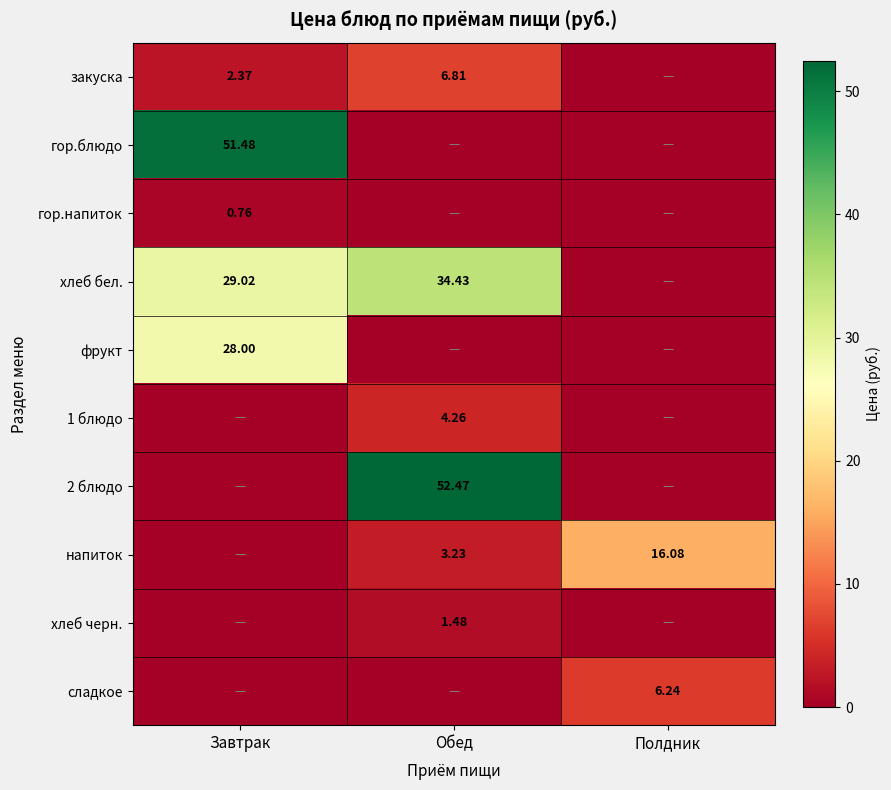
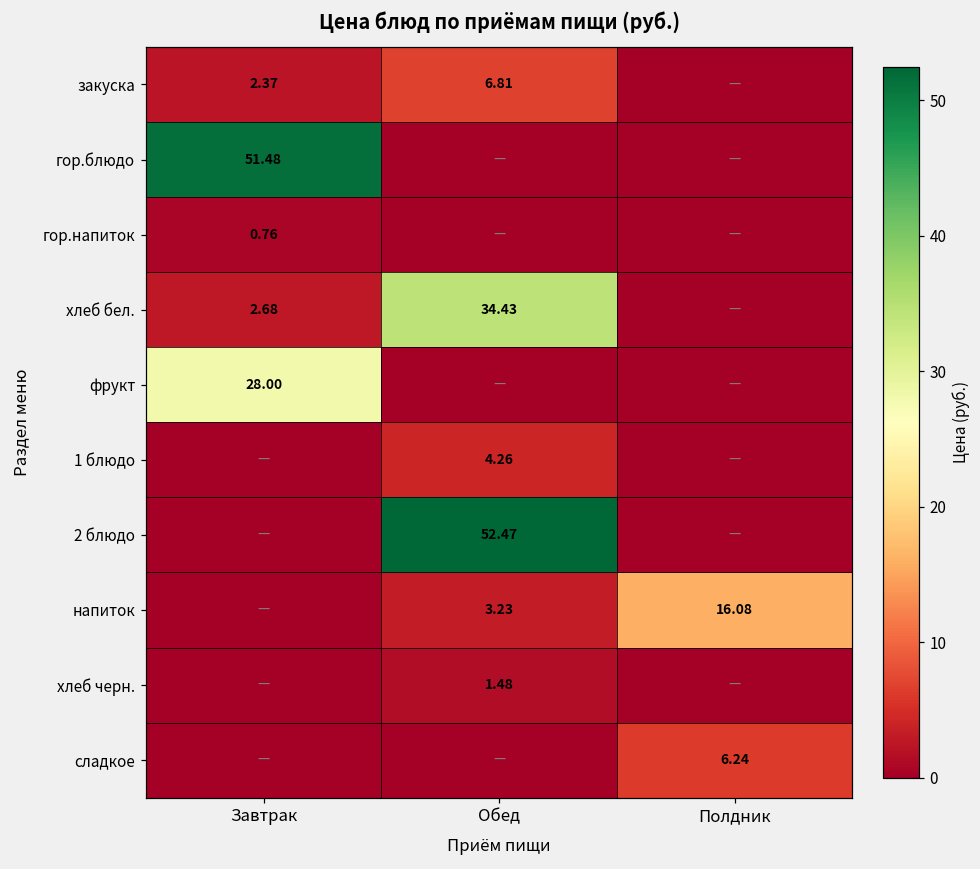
хлеб бел., Завтрак: 29.02 -> 2.68
